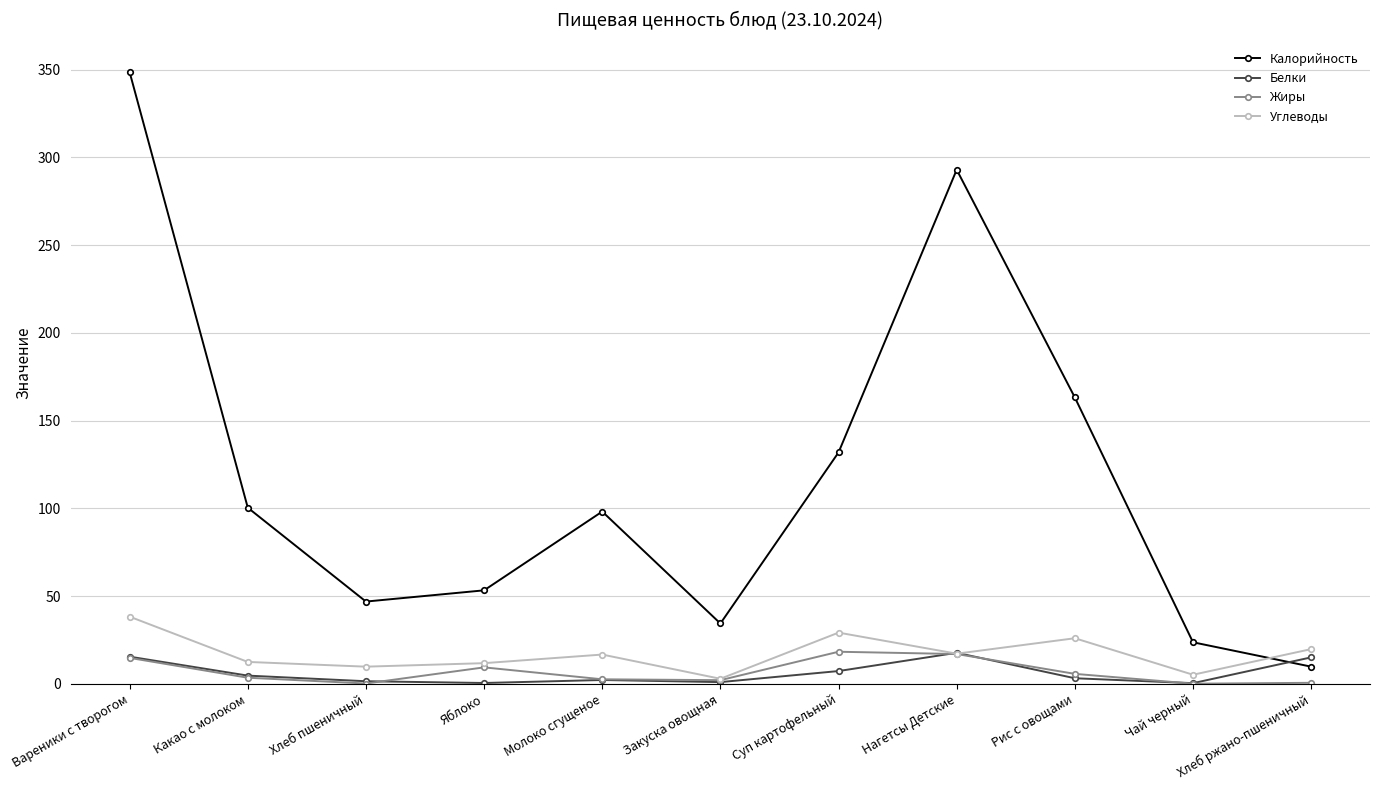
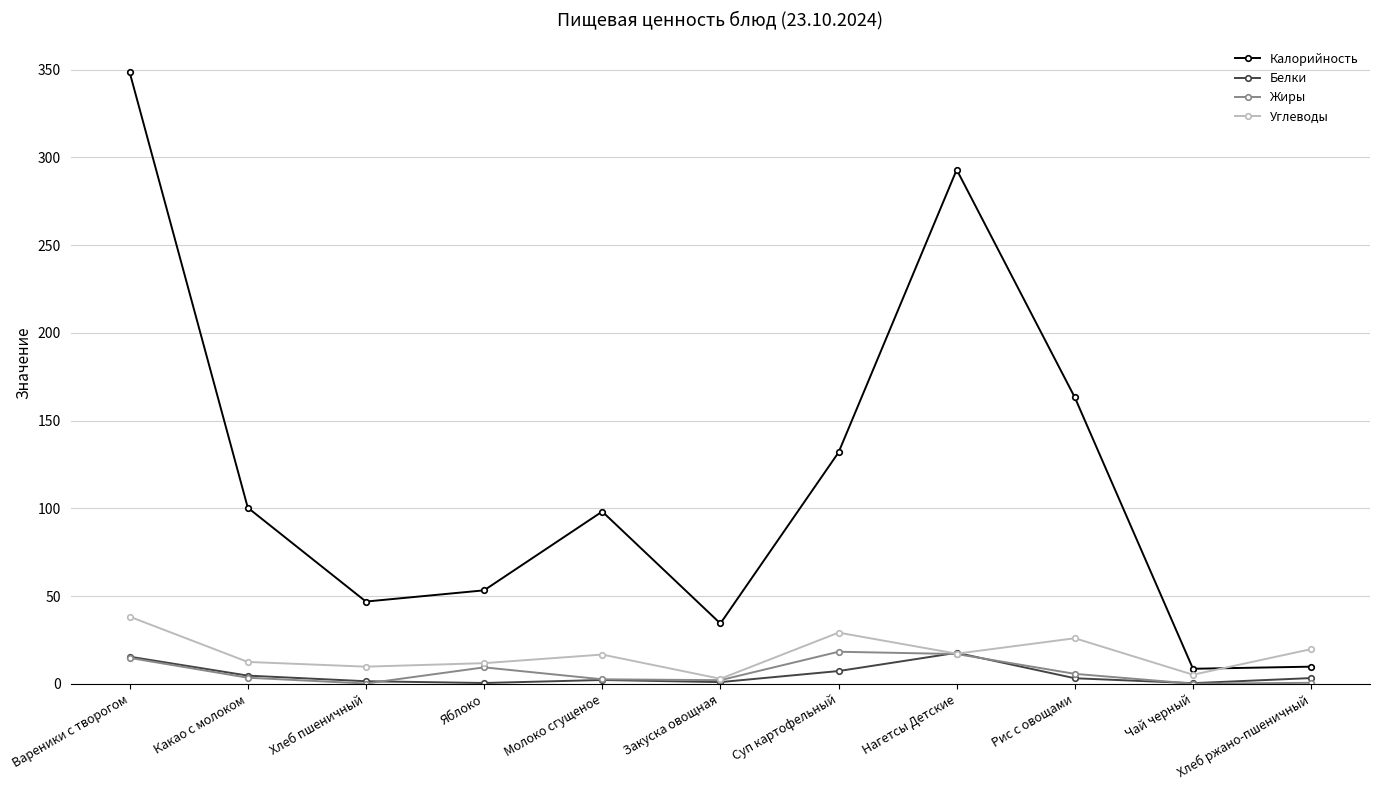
Калорийность, Чай черный: 24 -> 9
Белки, Хлеб ржано-пшеничный: 15 -> 3
